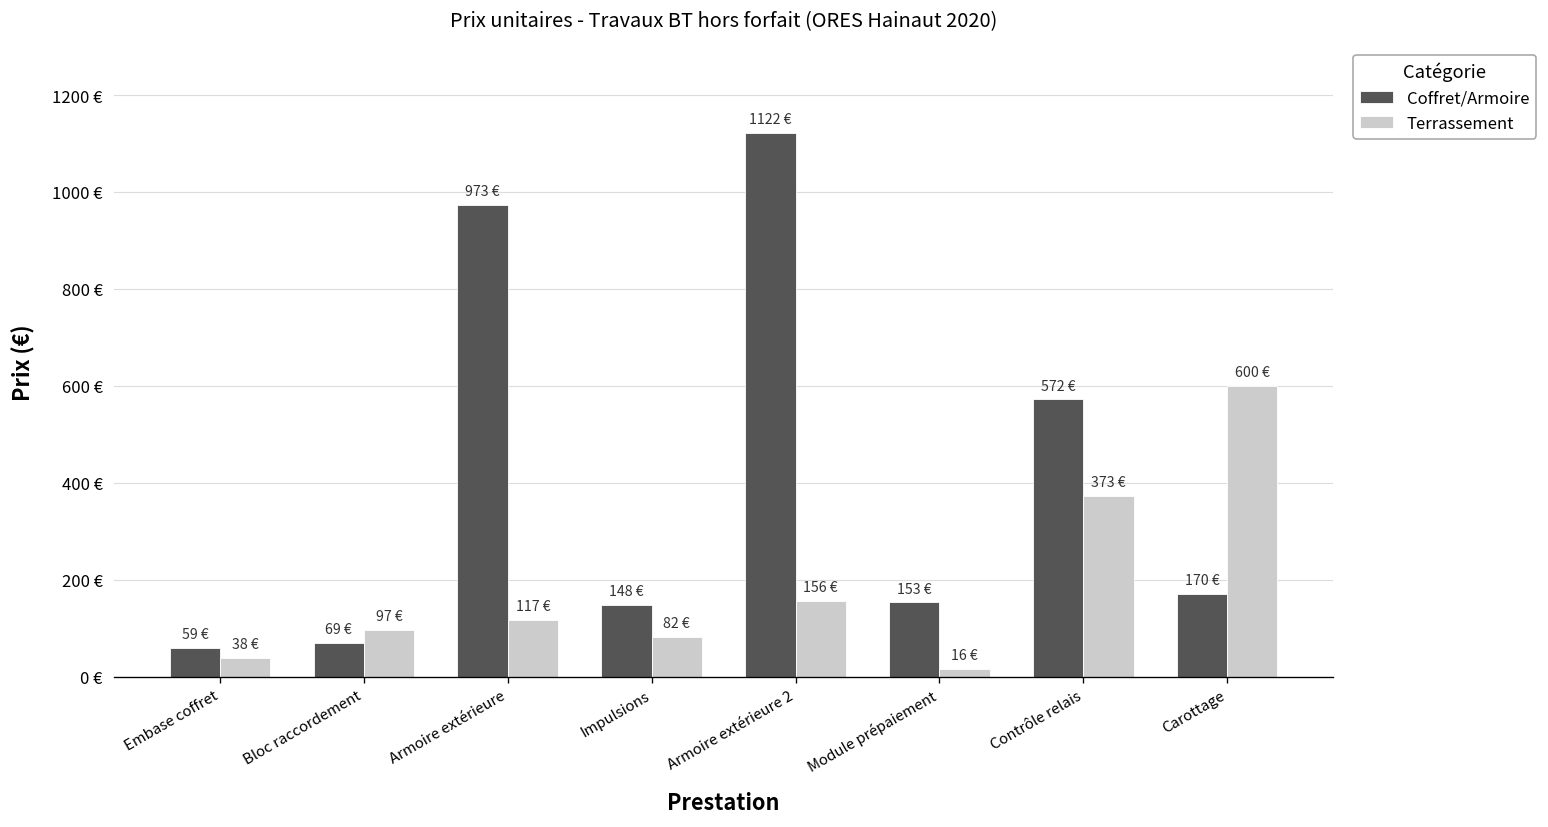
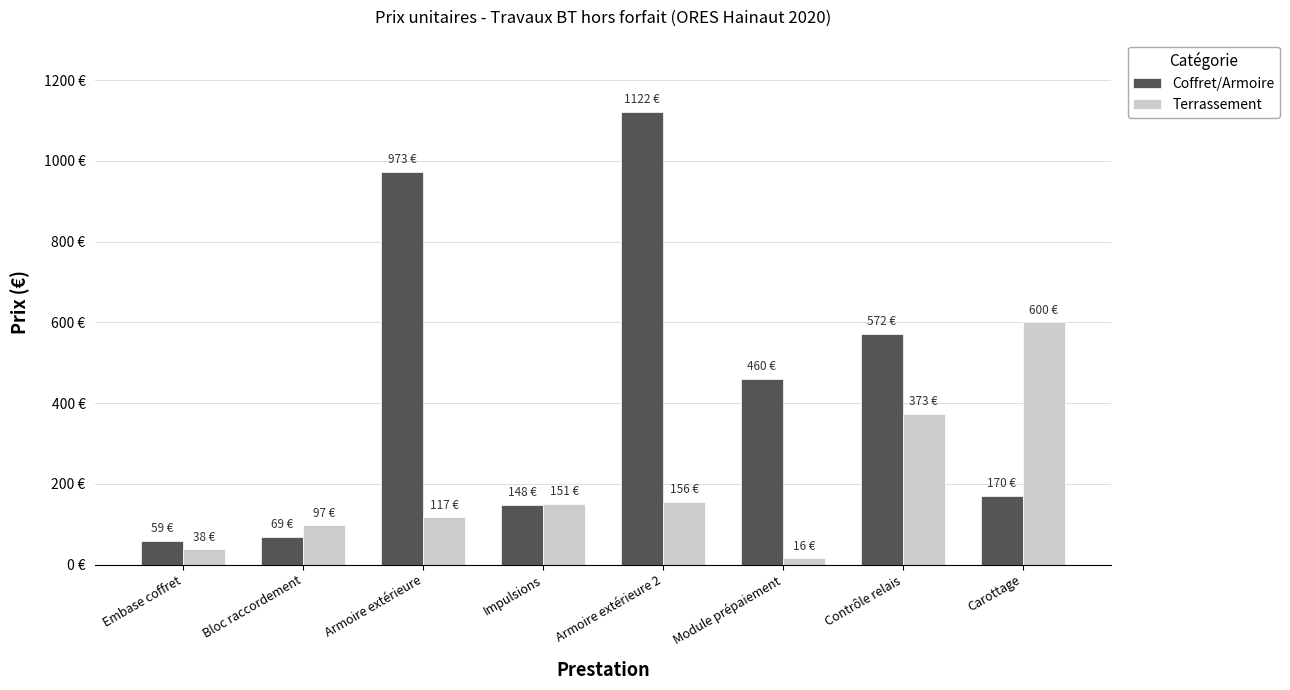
Terrassement, Impulsions: 82 -> 151
Coffret/Armoire, Module prépaiement: 153 -> 460
